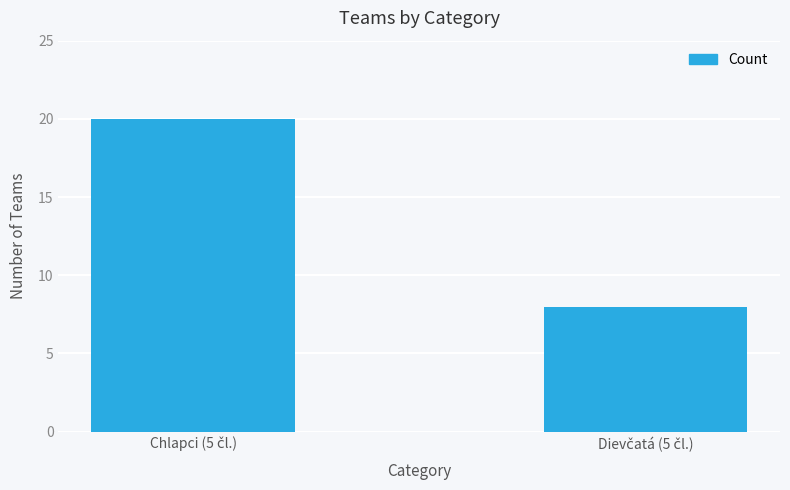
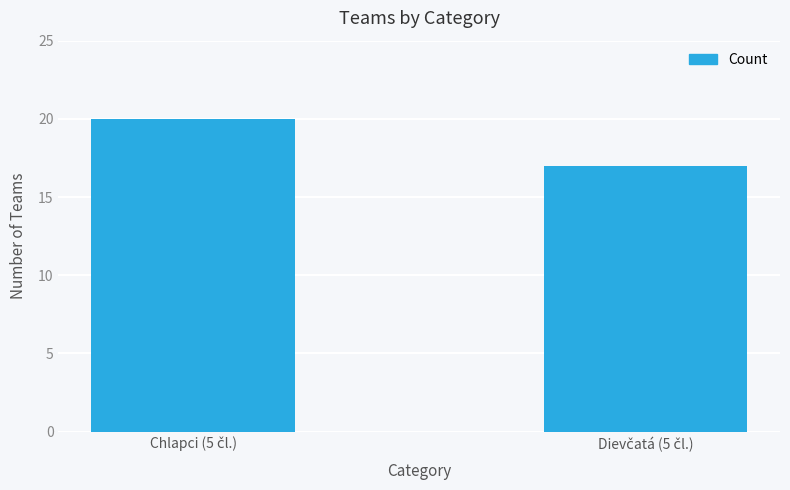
Dievčatá (5 čl.): 8 -> 17
